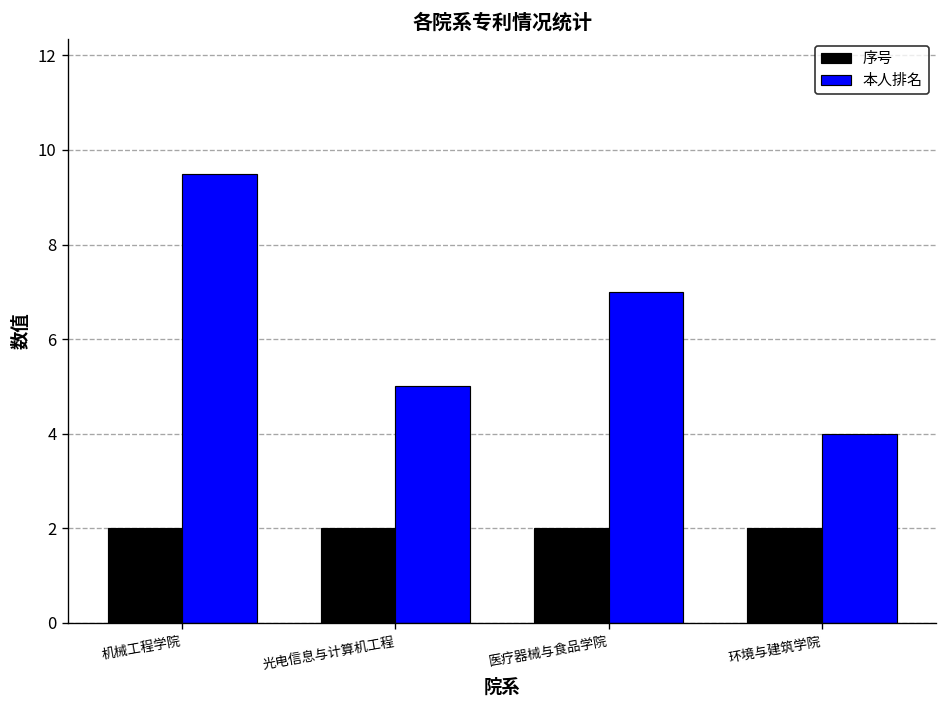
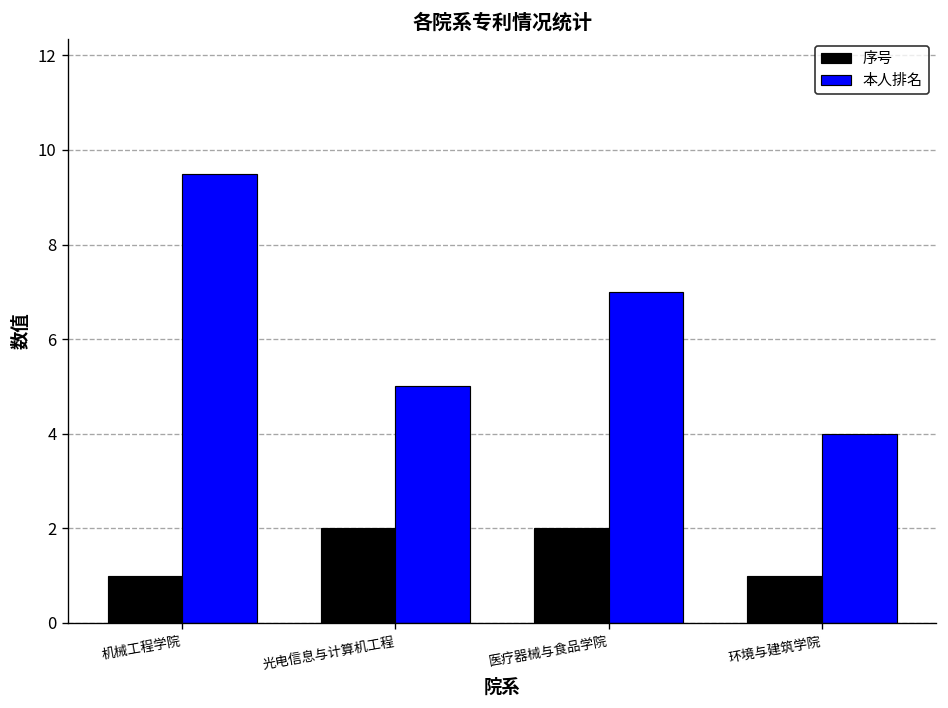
序号, 机械工程学院: 2 -> 1
序号, 环境与建筑学院: 2 -> 1
